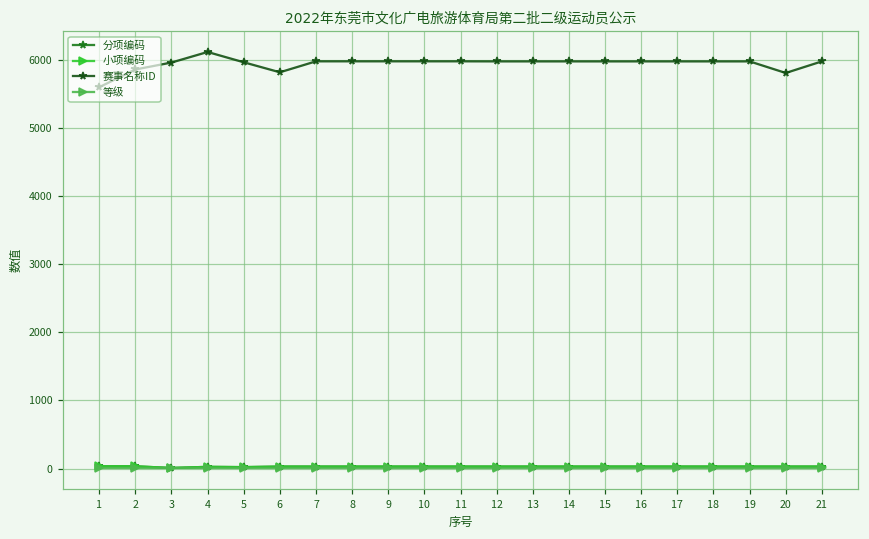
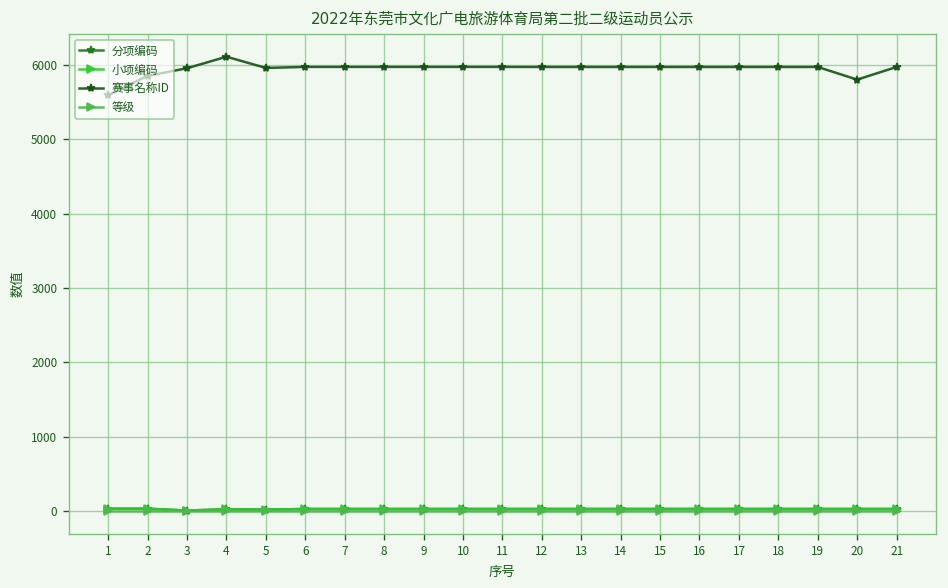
赛事名称ID, 6: 5800 -> 6000
